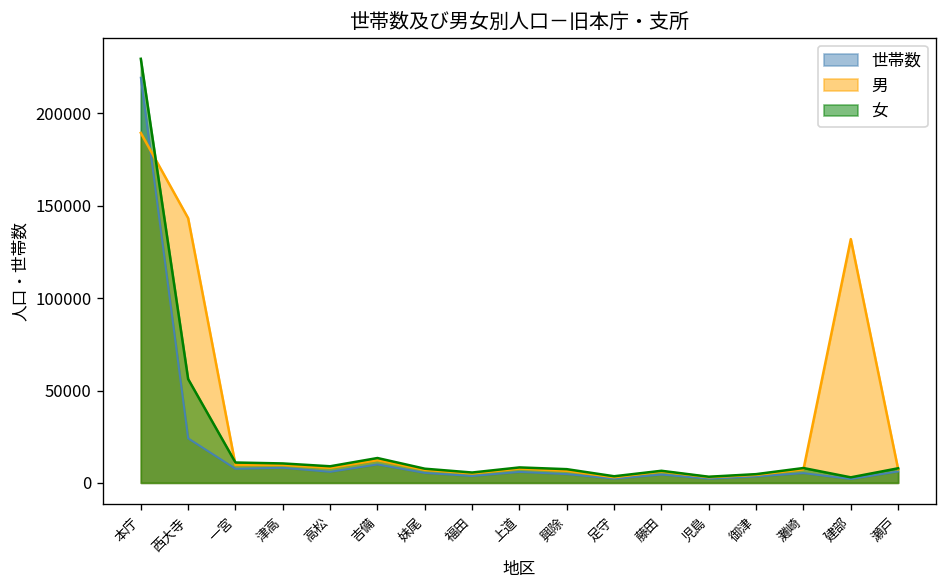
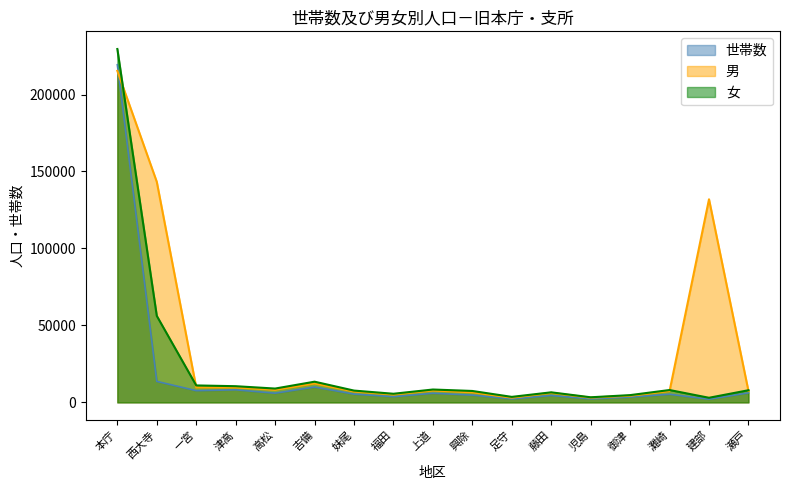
男, 本庁: 189000 -> 215000
世帯数, 西大寺: 24000 -> 14000
